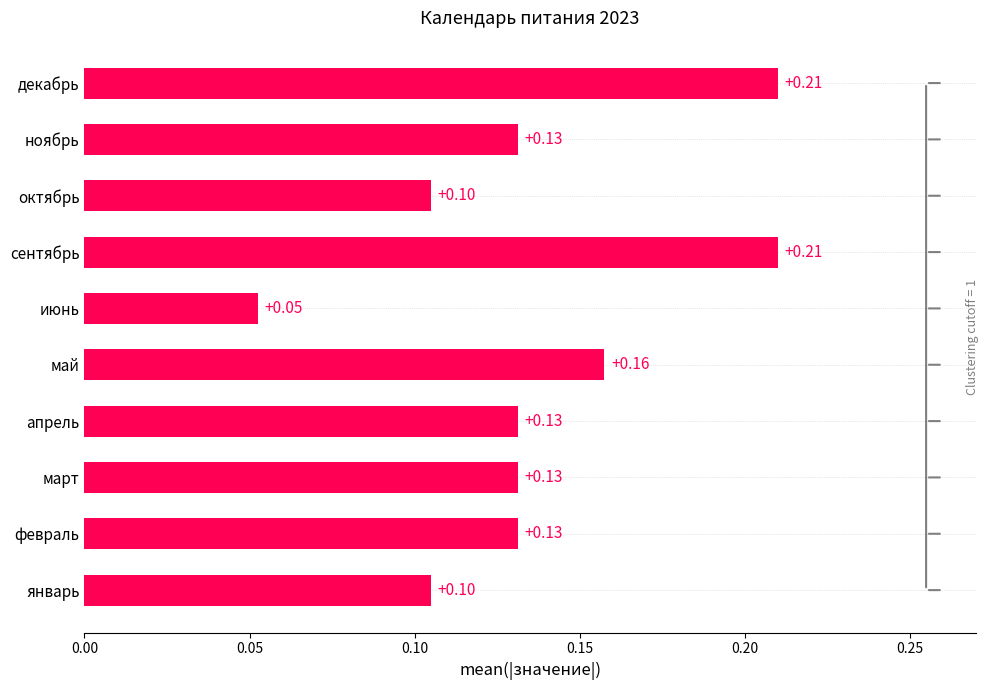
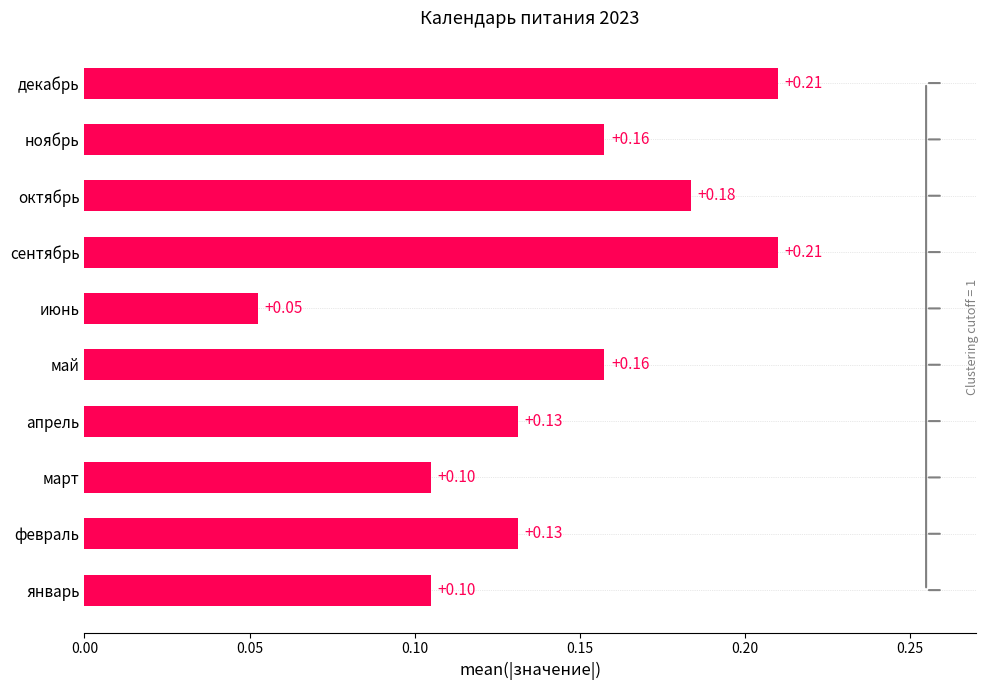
ноябрь: +0.13 -> +0.16
октябрь: +0.10 -> +0.18
март: +0.13 -> +0.10
